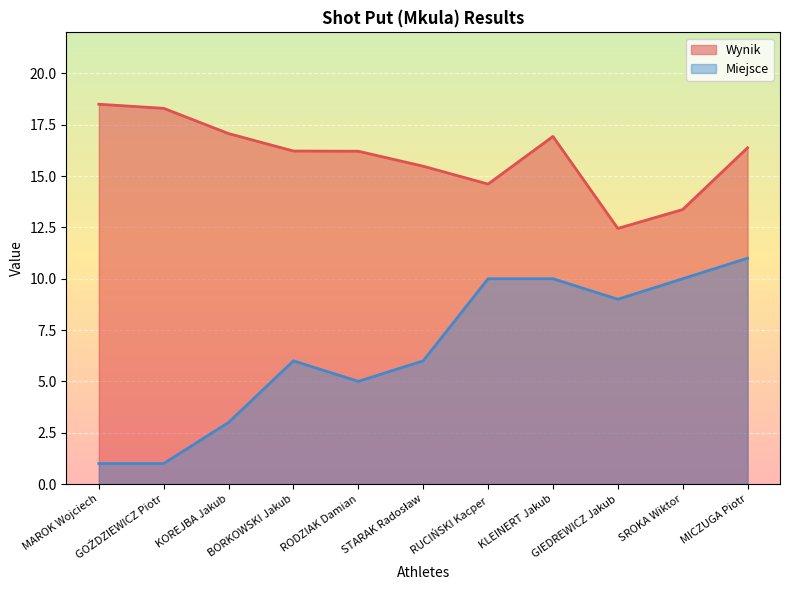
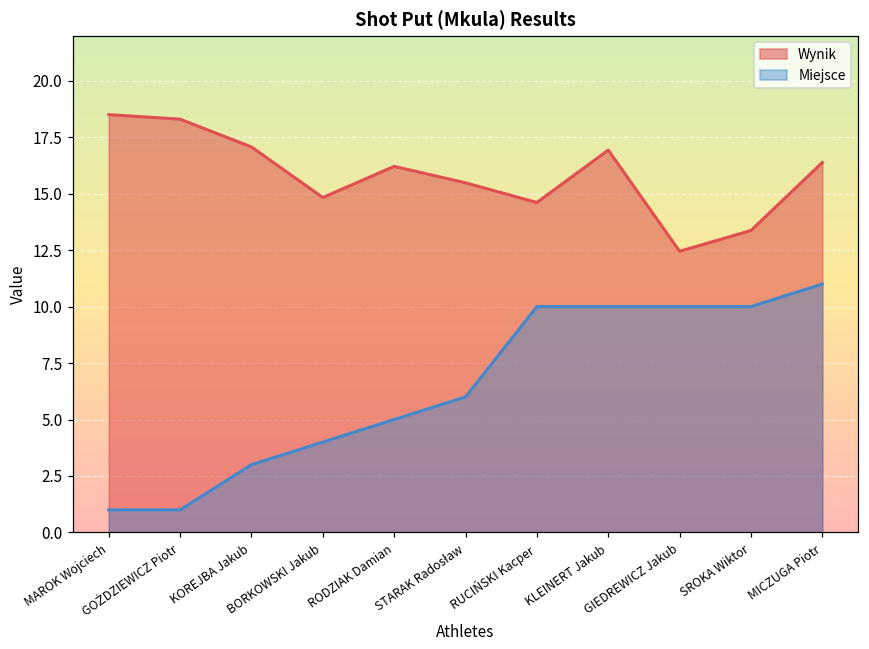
Wynik, BORKOWSKI Jakub: 16.2 -> 14.8
Miejsce, BORKOWSKI Jakub: 6 -> 4
Miejsce, GIEDREWICZ Jakub: 9 -> 10
